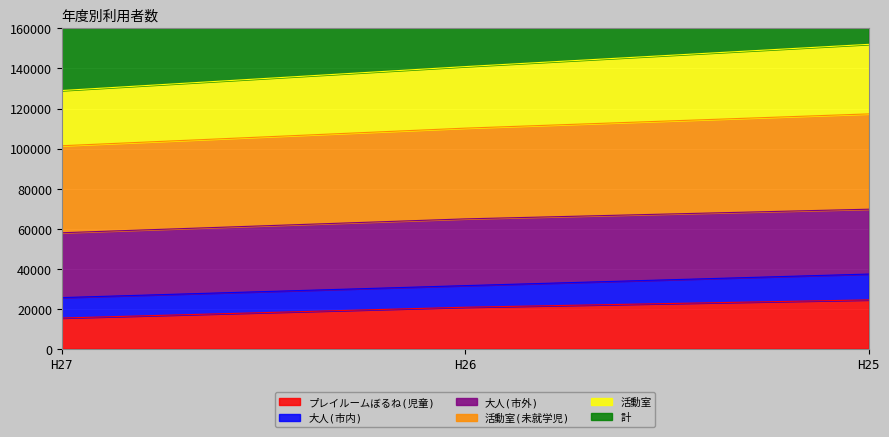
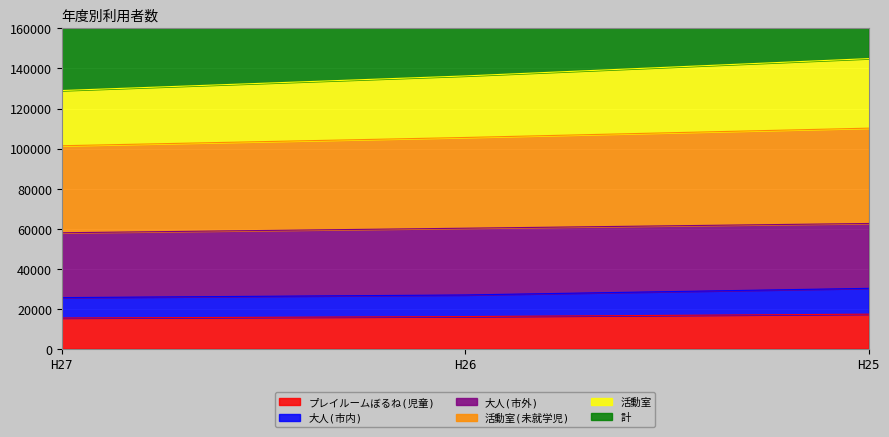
プレイルームぼるね(児童), H26: 21000 -> 16000
プレイルームぼるね(児童), H25: 24000 -> 17000
